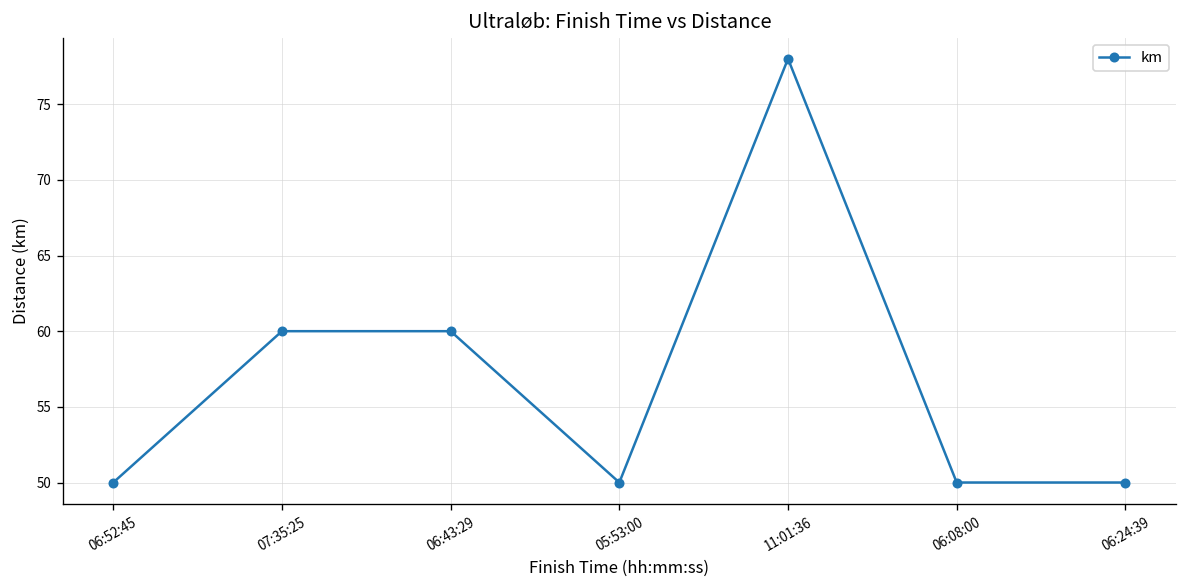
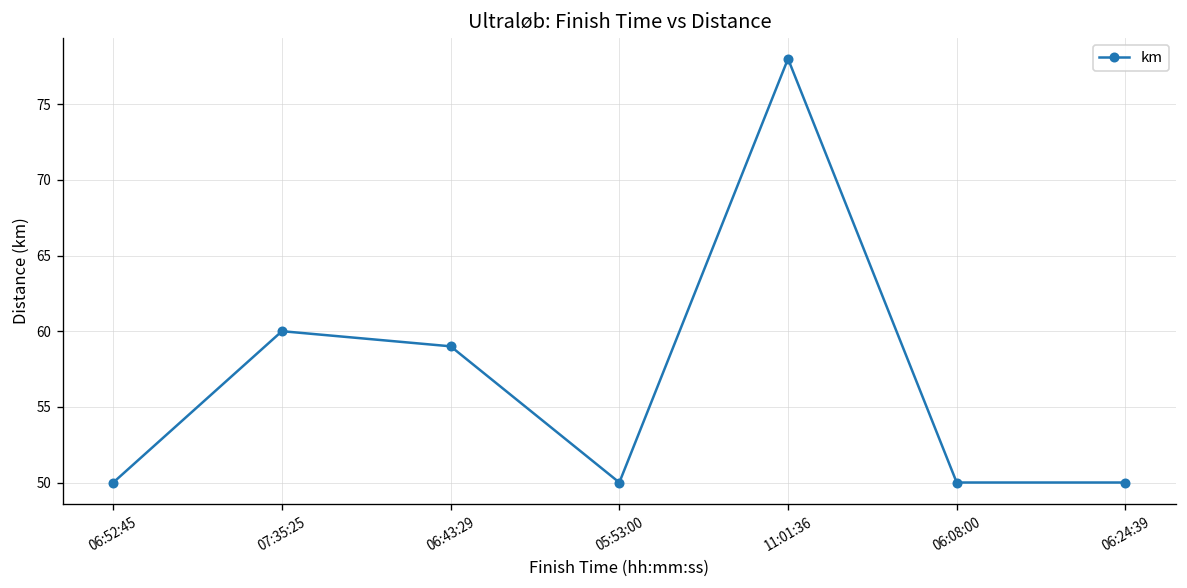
06:43:29: 60 -> 59
